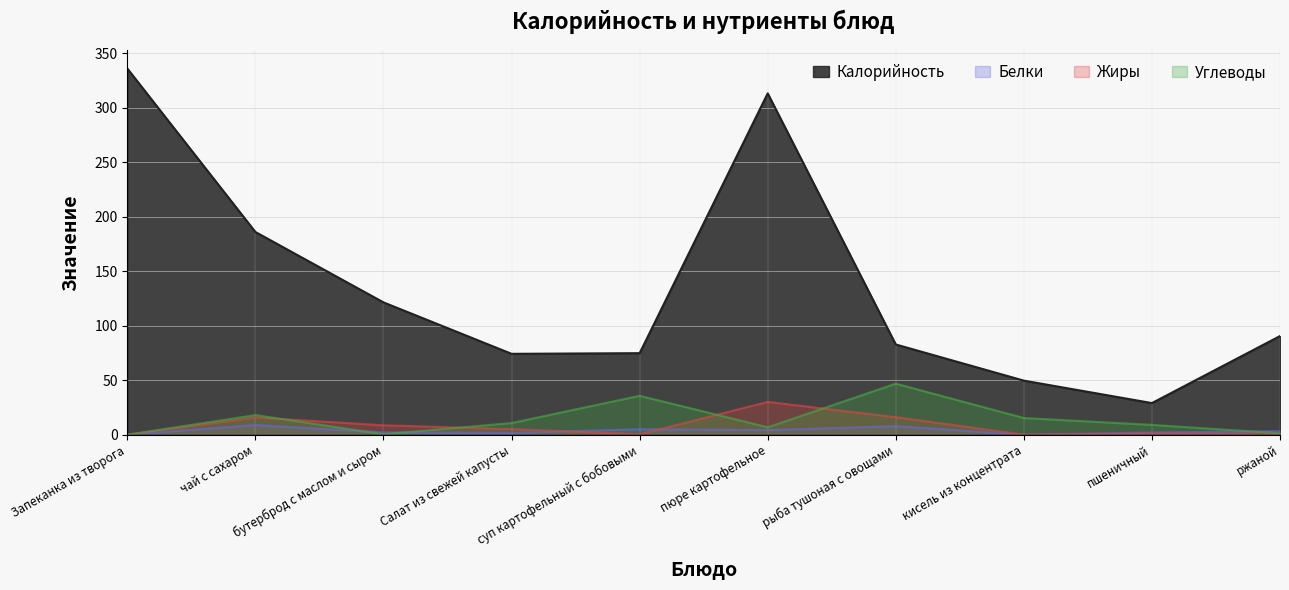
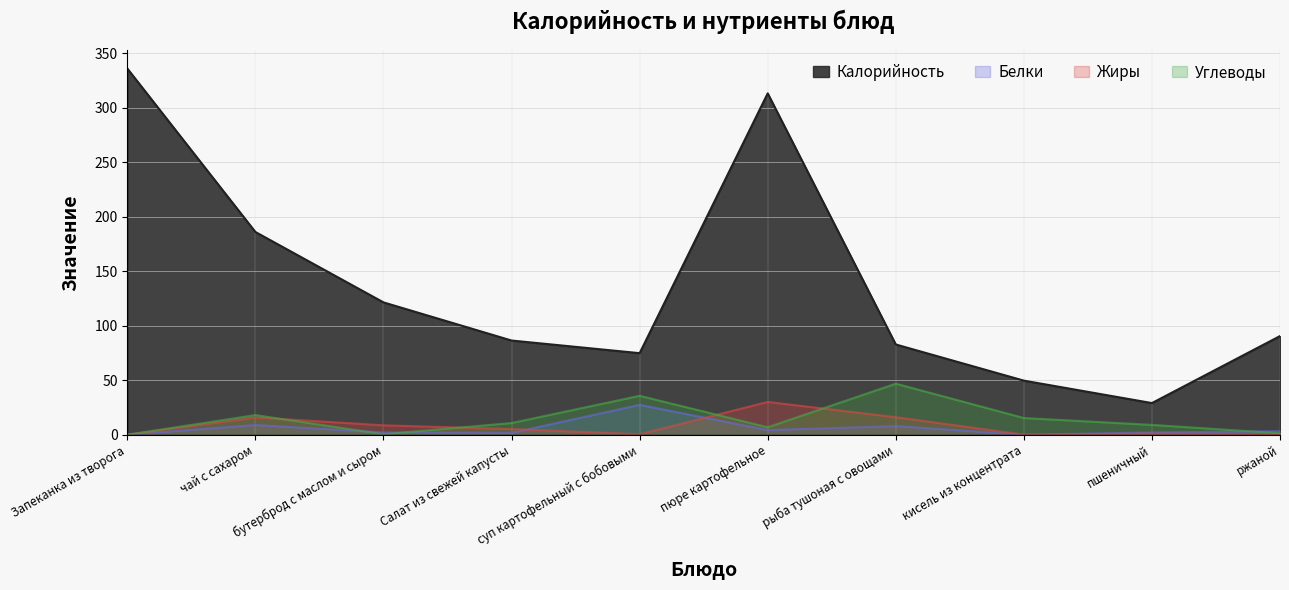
Калорийность, Салат из свежей капусты: 74 -> 86
Белки, суп картофельный с бобовыми: 5 -> 27
